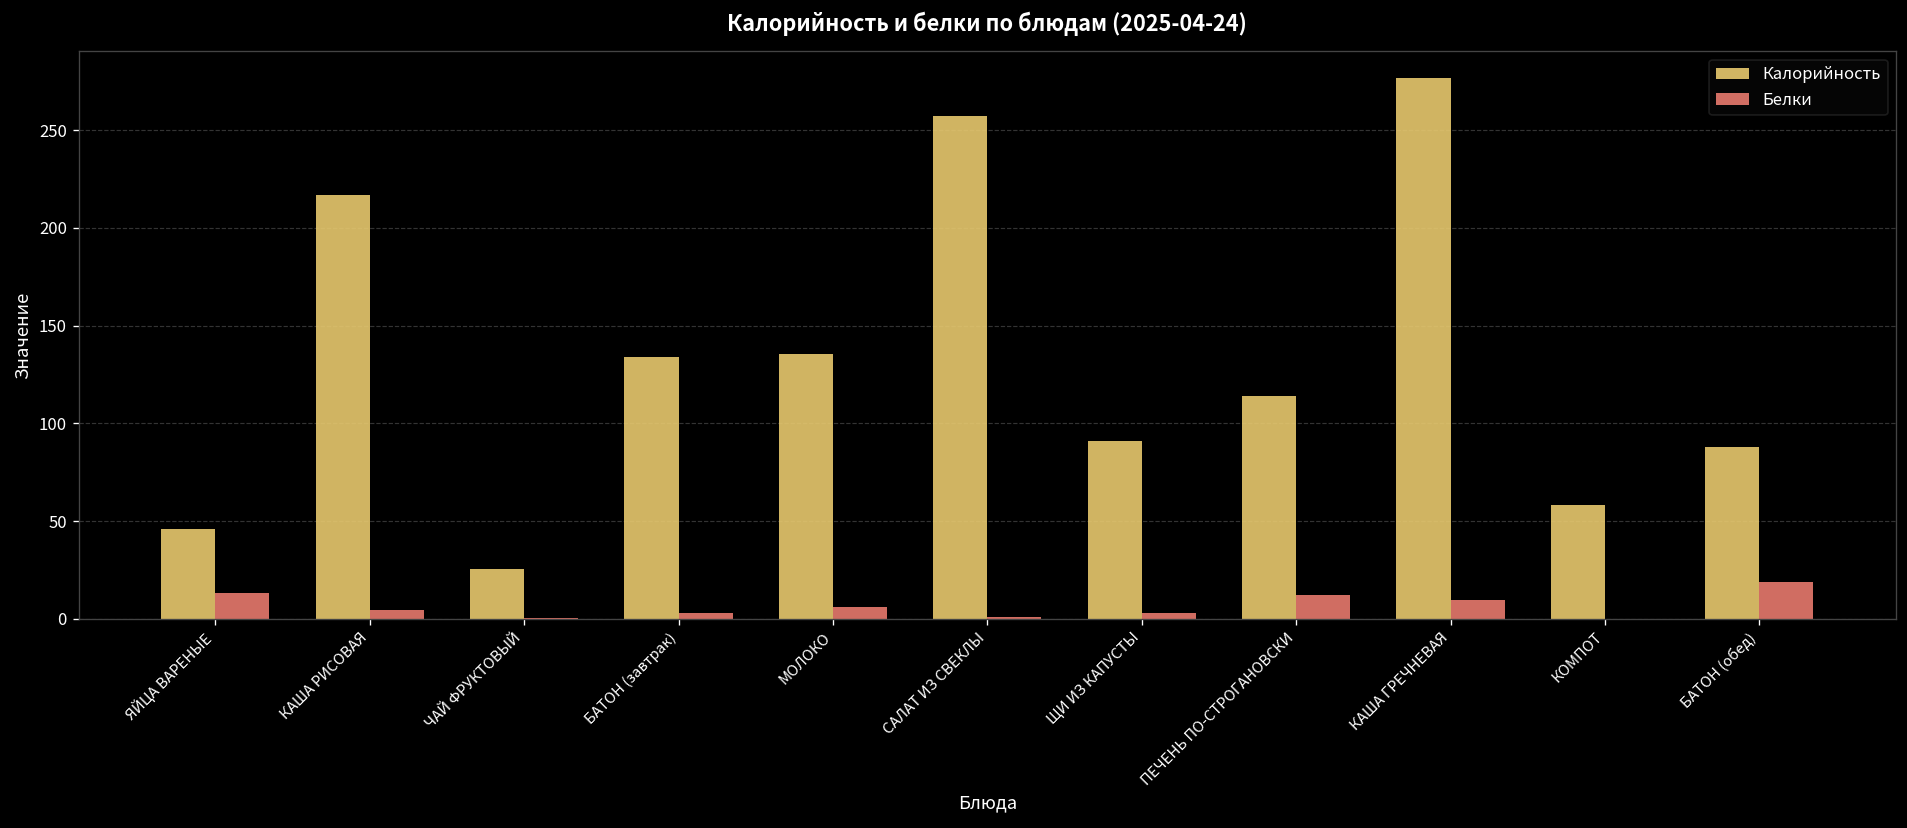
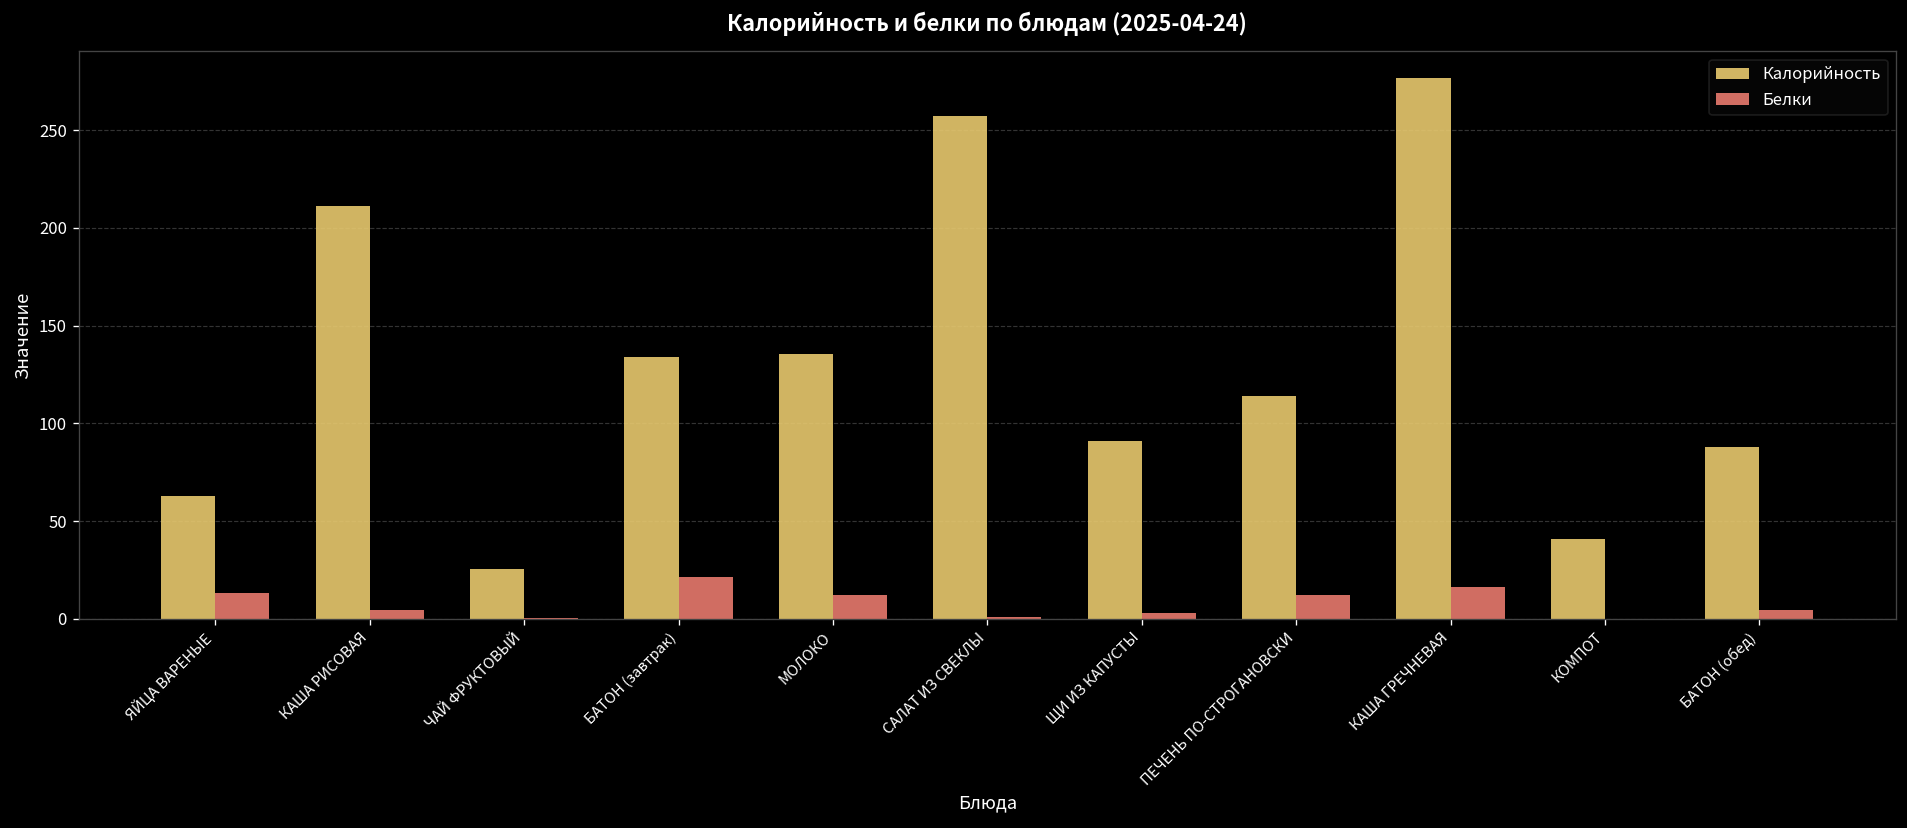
Калорийность, ЯЙЦА ВАРЕНЫЕ: 46 -> 63
Калорийность, КАША РИСОВАЯ: 217 -> 211
Белки, БАТОН (завтрак): 3 -> 22
Белки, МОЛОКО: 6 -> 12
Белки, КАША ГРЕЧНЕВАЯ: 10 -> 16
Калорийность, КОМПОТ: 58 -> 41
Белки, БАТОН (обед): 19 -> 5
